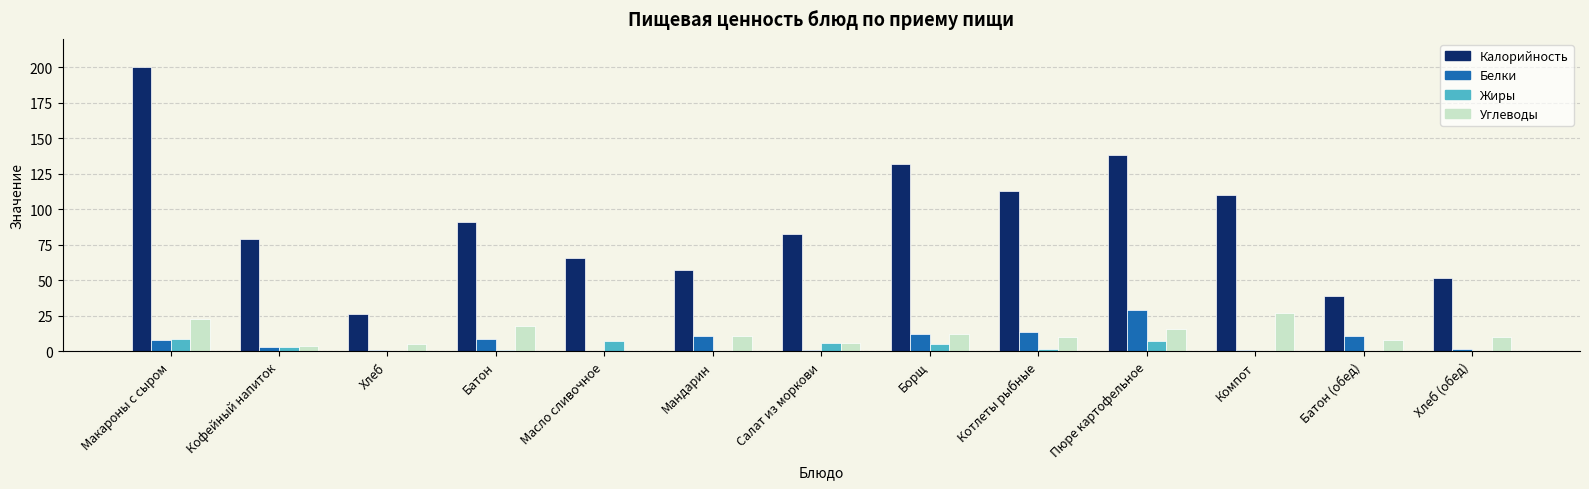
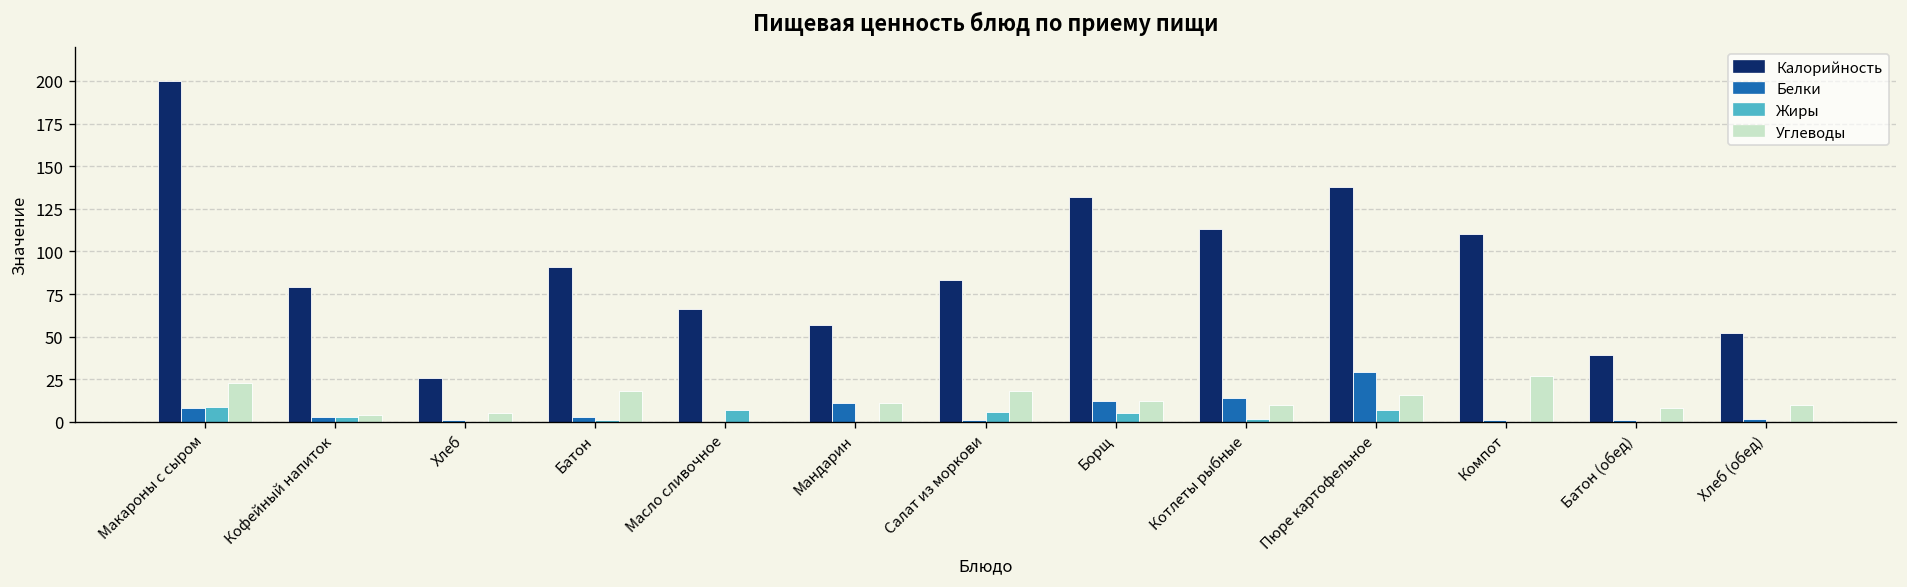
Белки, Батон: 9 -> 3
Углеводы, Салат из моркови: 6 -> 18
Белки, Батон (обед): 11 -> 1
